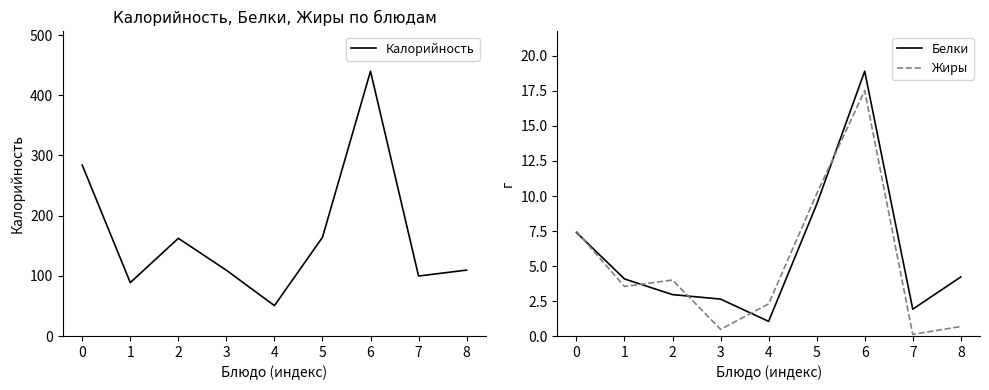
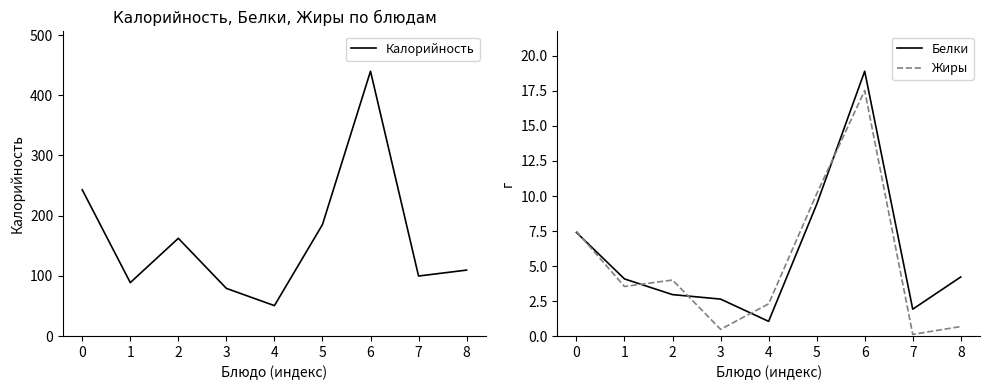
Калорийность, Белки, Жиры по блюдам, 0: 280 -> 240
Калорийность, Белки, Жиры по блюдам, 3: 110 -> 80
Калорийность, Белки, Жиры по блюдам, 5: 160 -> 190
